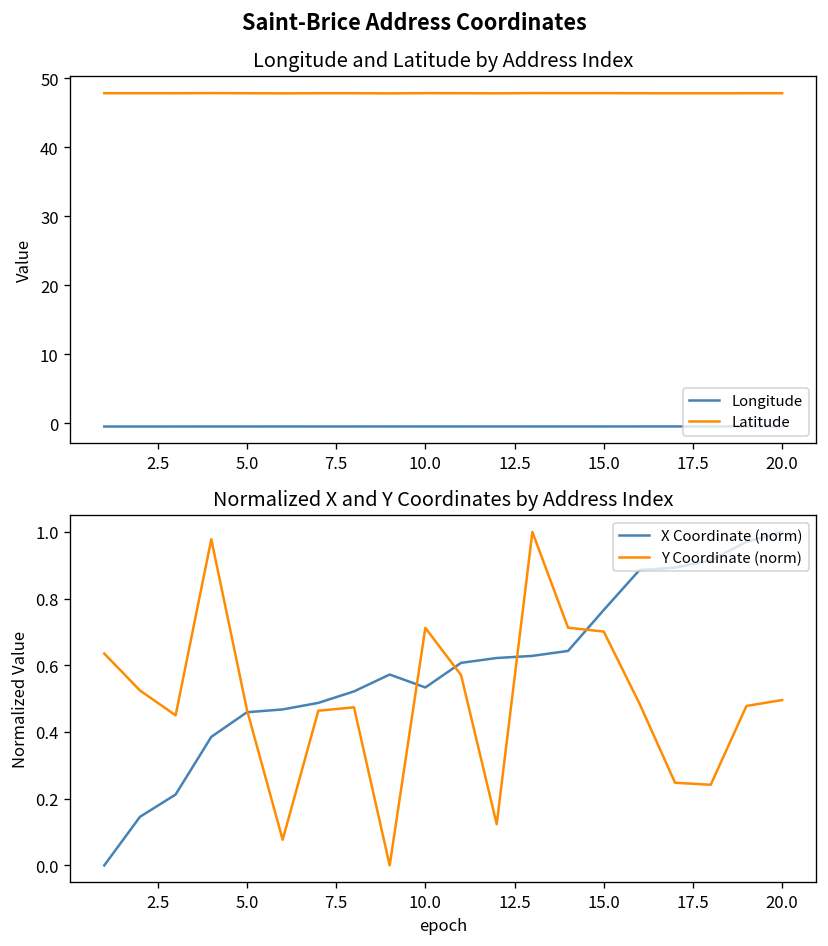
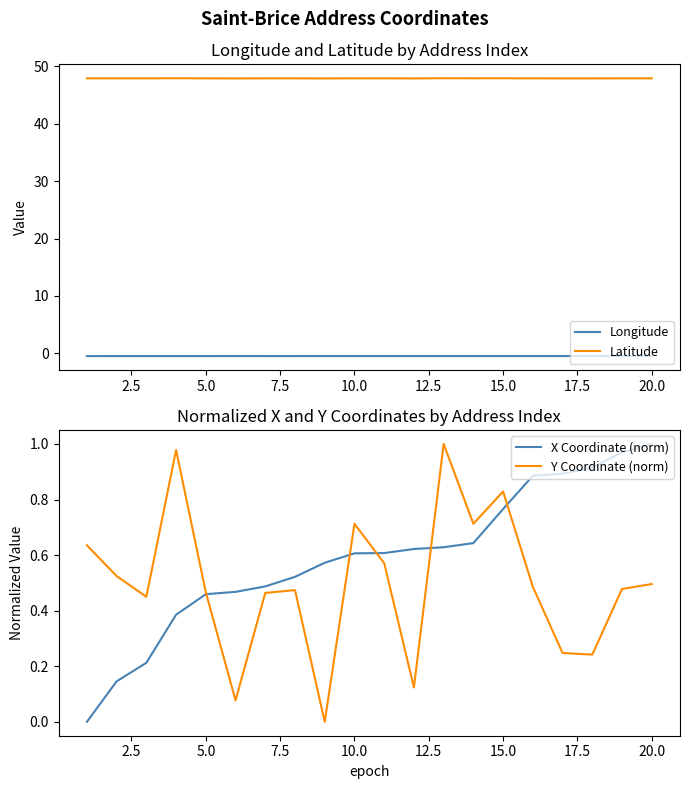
Normalized X and Y Coordinates by Address Index, X Coordinate (norm), 10.0: 0.53 -> 0.61
Normalized X and Y Coordinates by Address Index, Y Coordinate (norm), 15.0: 0.70 -> 0.83
